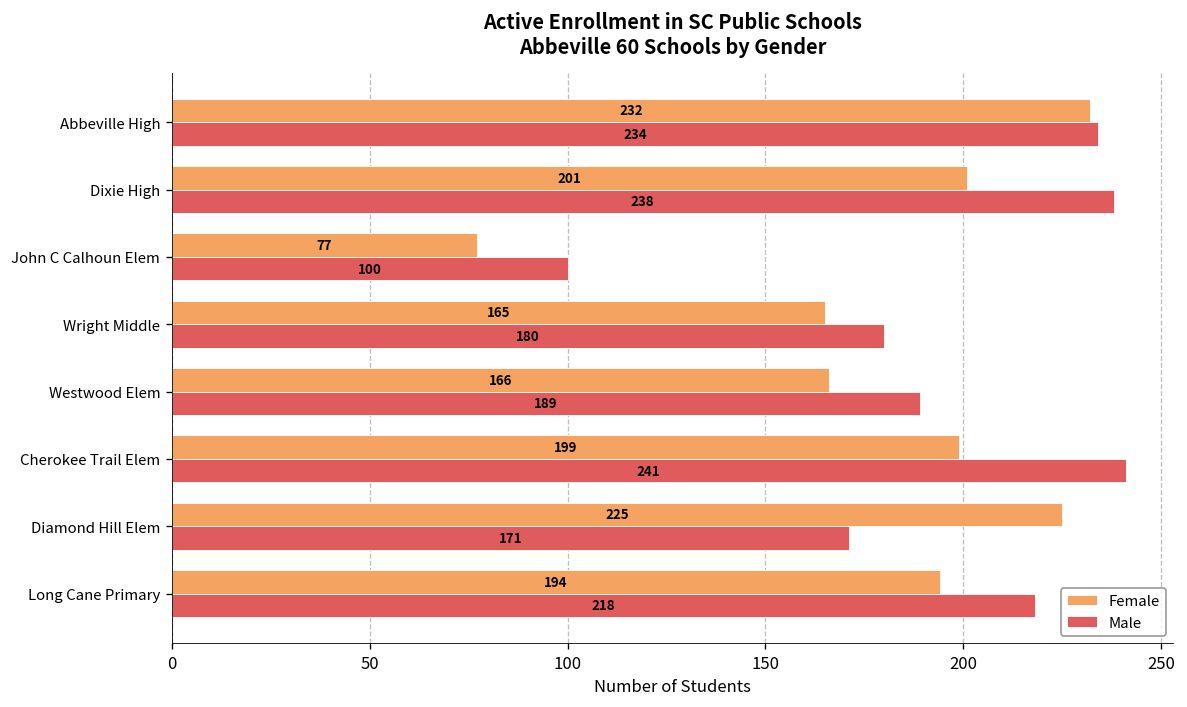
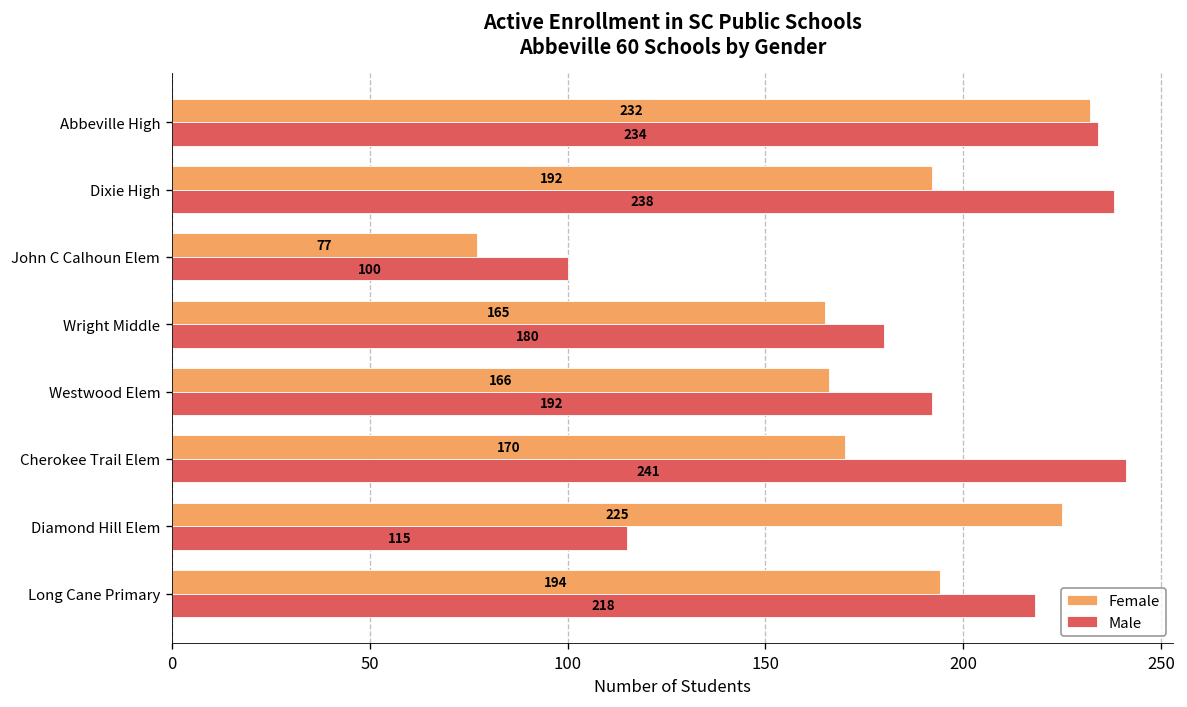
Female, Dixie High: 201 -> 192
Male, Westwood Elem: 189 -> 192
Female, Cherokee Trail Elem: 199 -> 170
Male, Diamond Hill Elem: 171 -> 115
